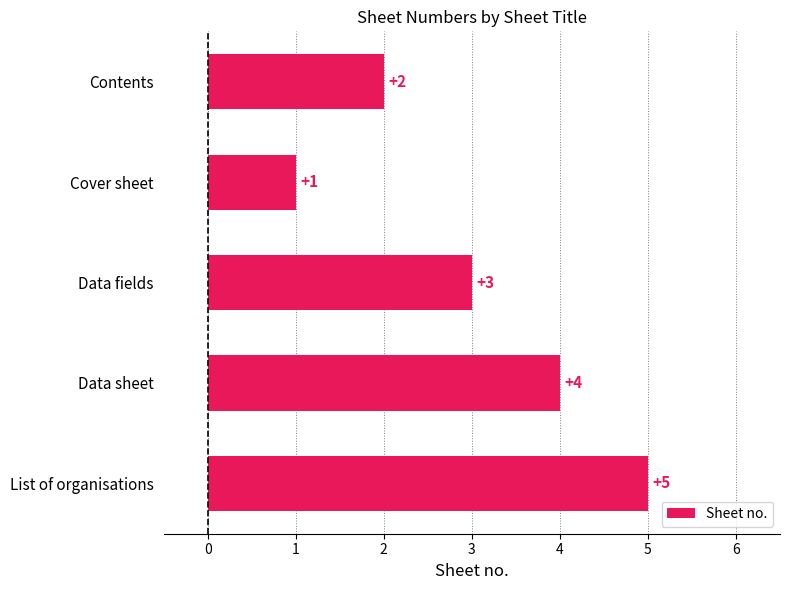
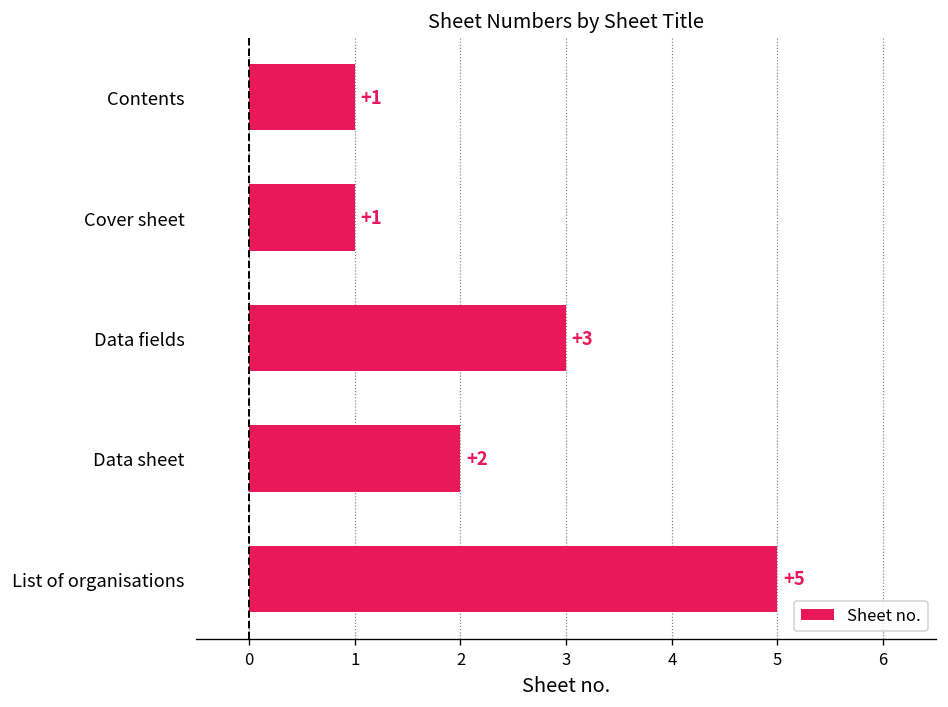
Contents: +2 -> +1
Data sheet: +4 -> +2
